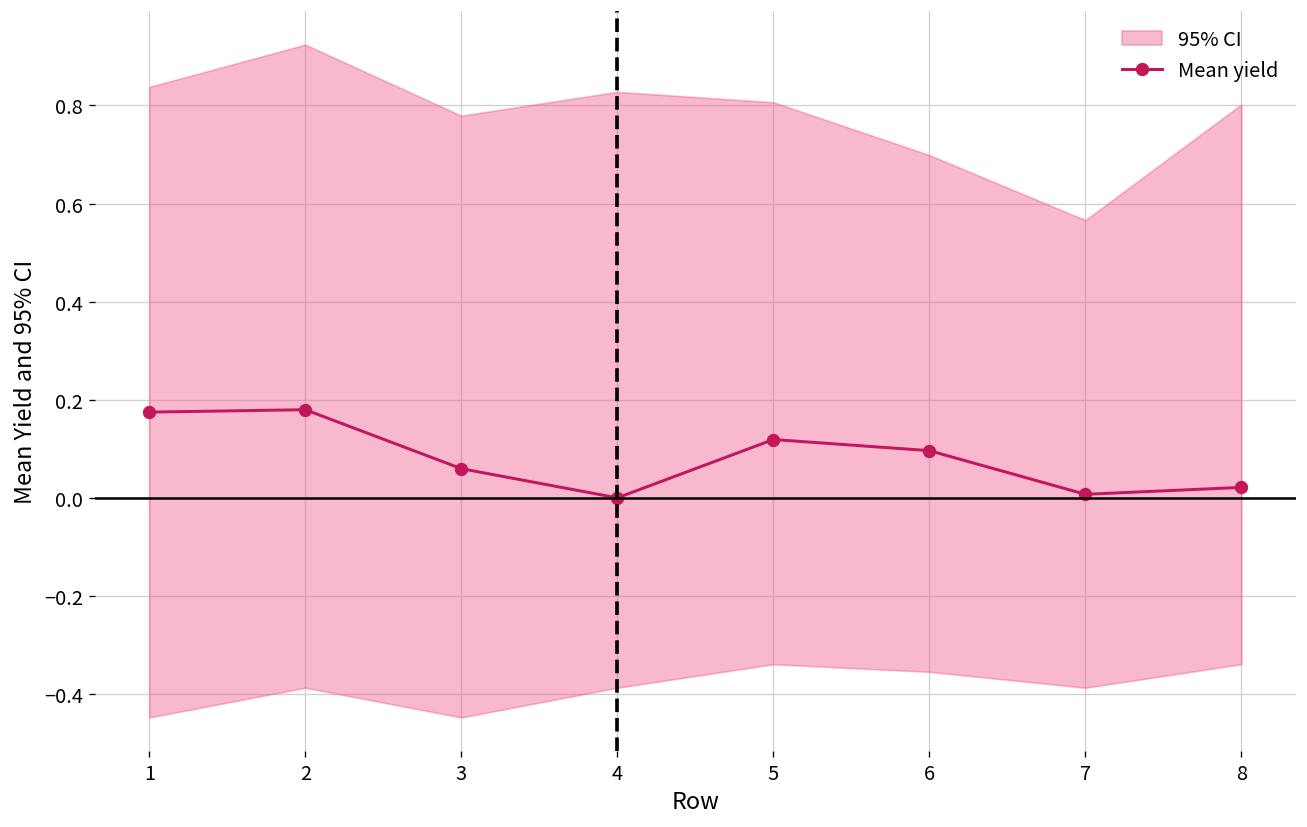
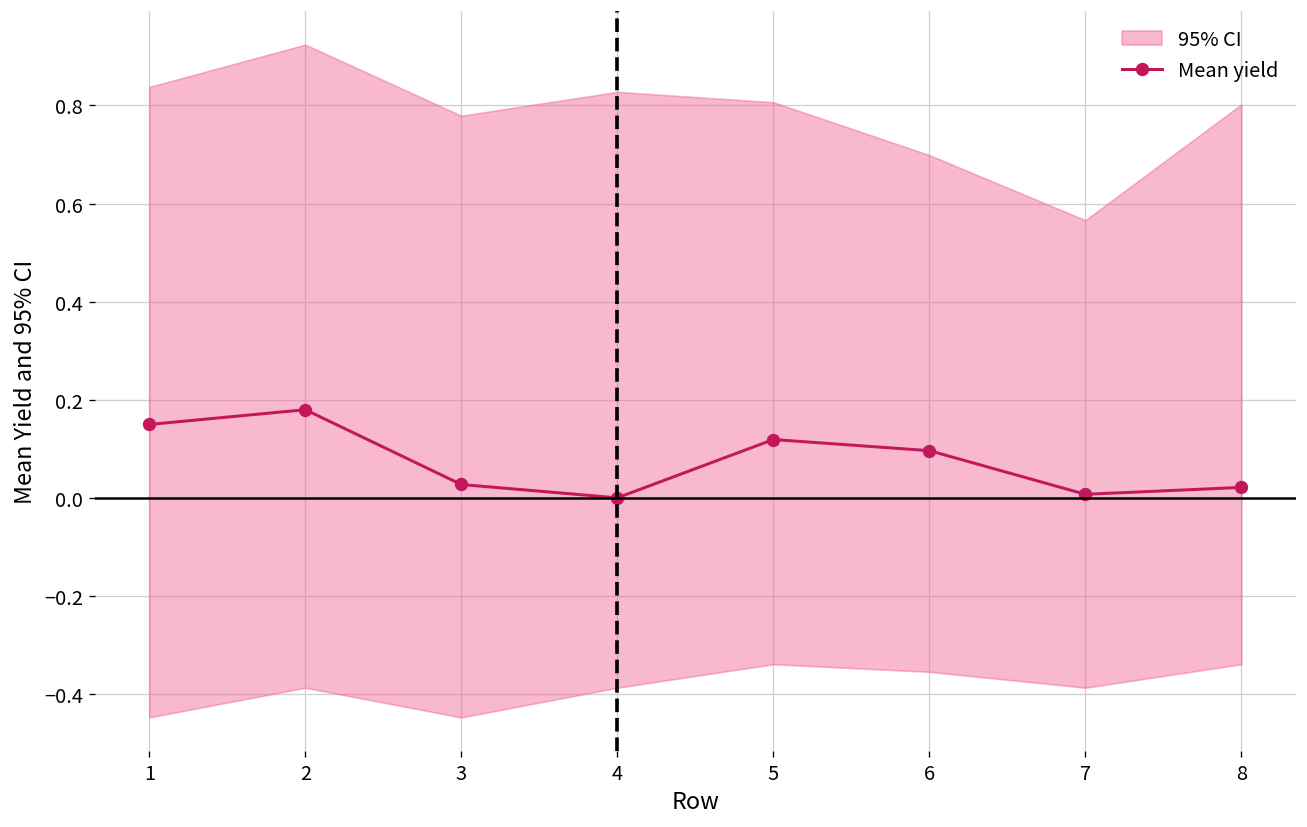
Mean yield, 1: 0.17 -> 0.15
Mean yield, 3: 0.06 -> 0.03
